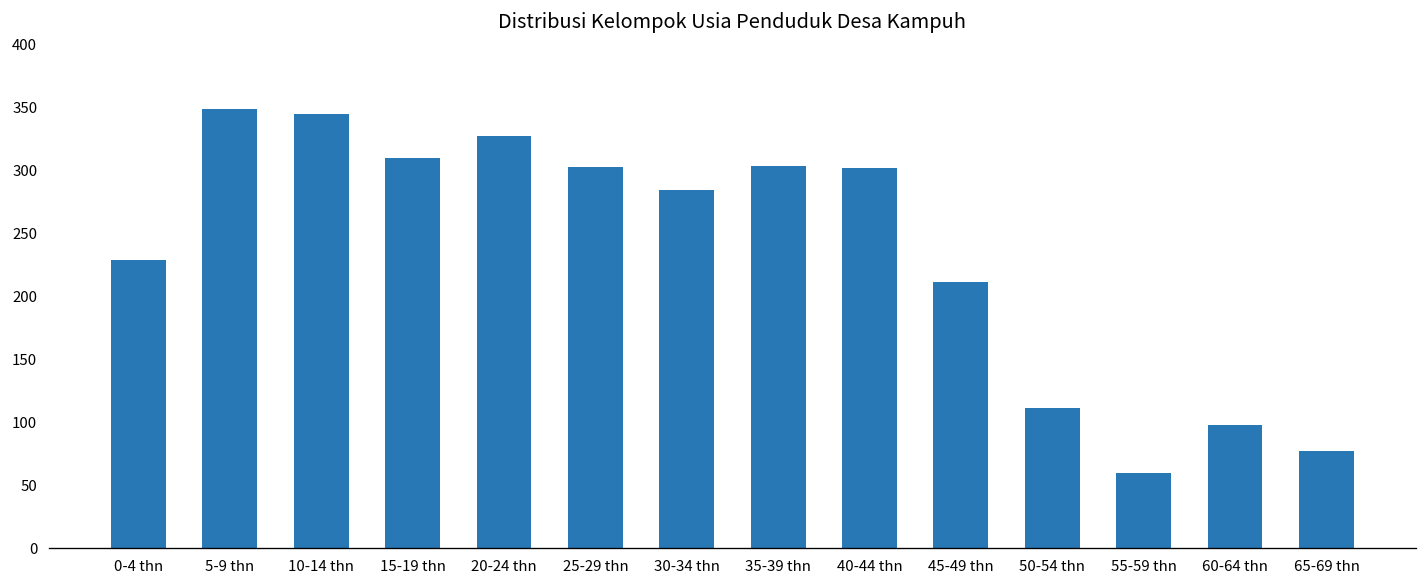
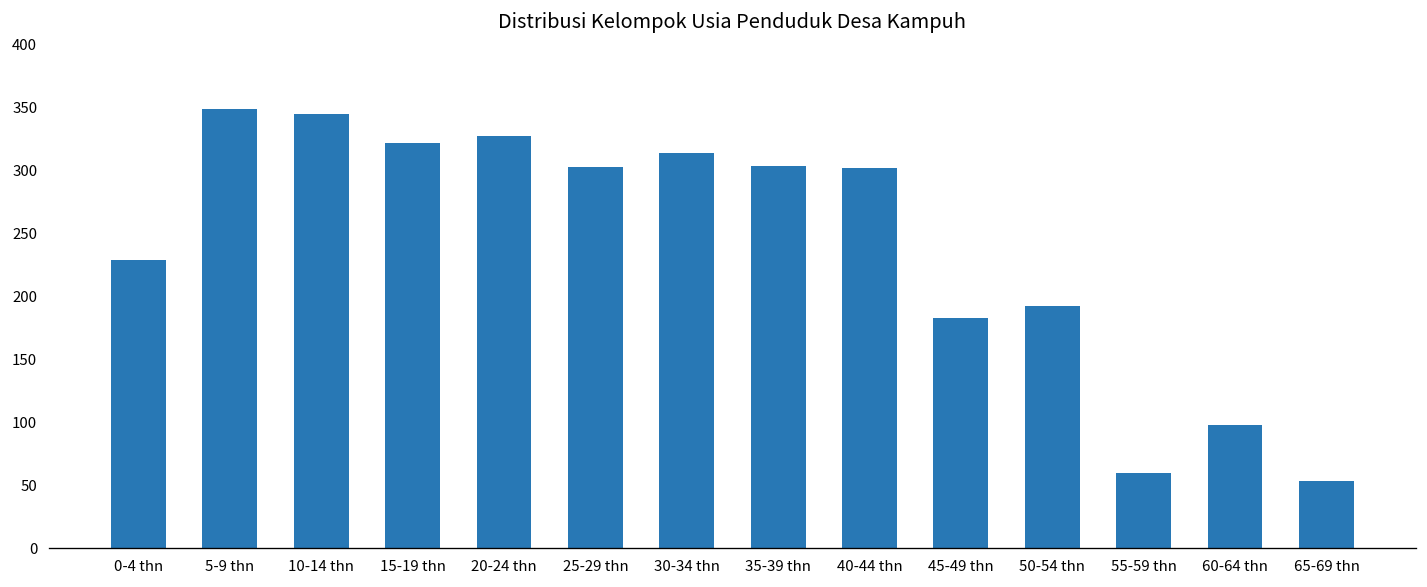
15-19 thn: 309 -> 321
30-34 thn: 284 -> 313
45-49 thn: 211 -> 182
50-54 thn: 111 -> 192
65-69 thn: 77 -> 53
